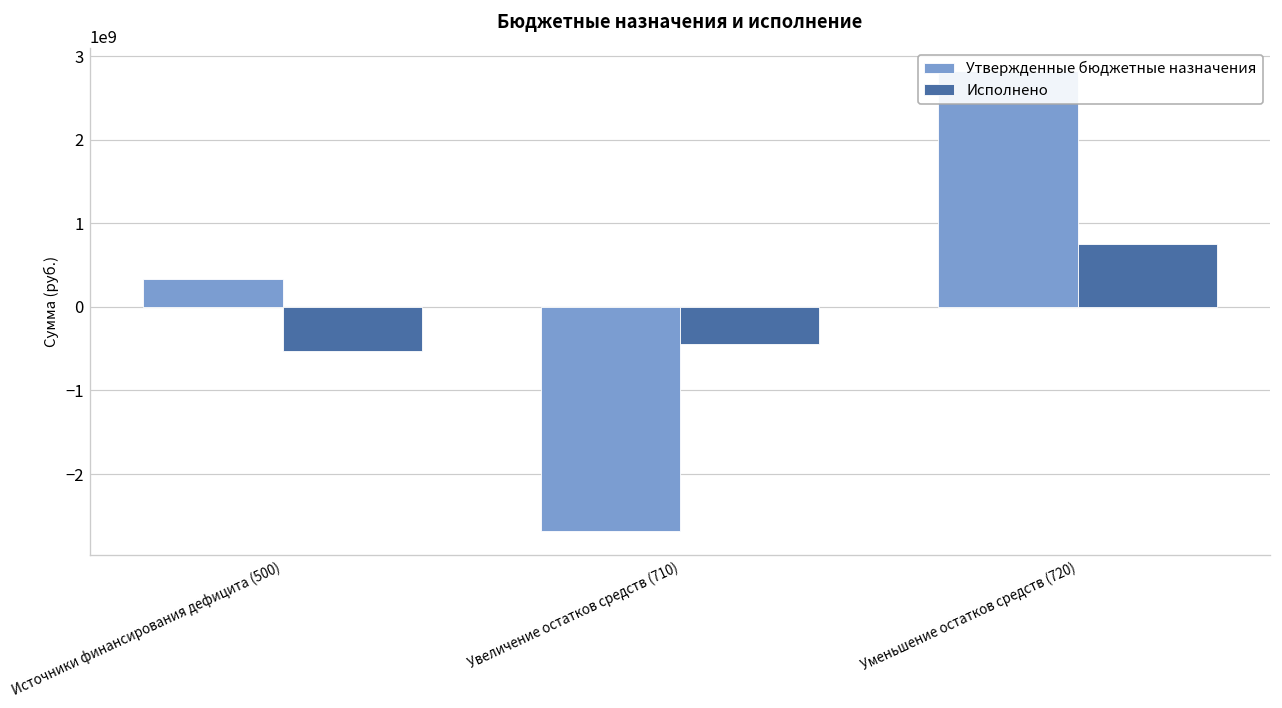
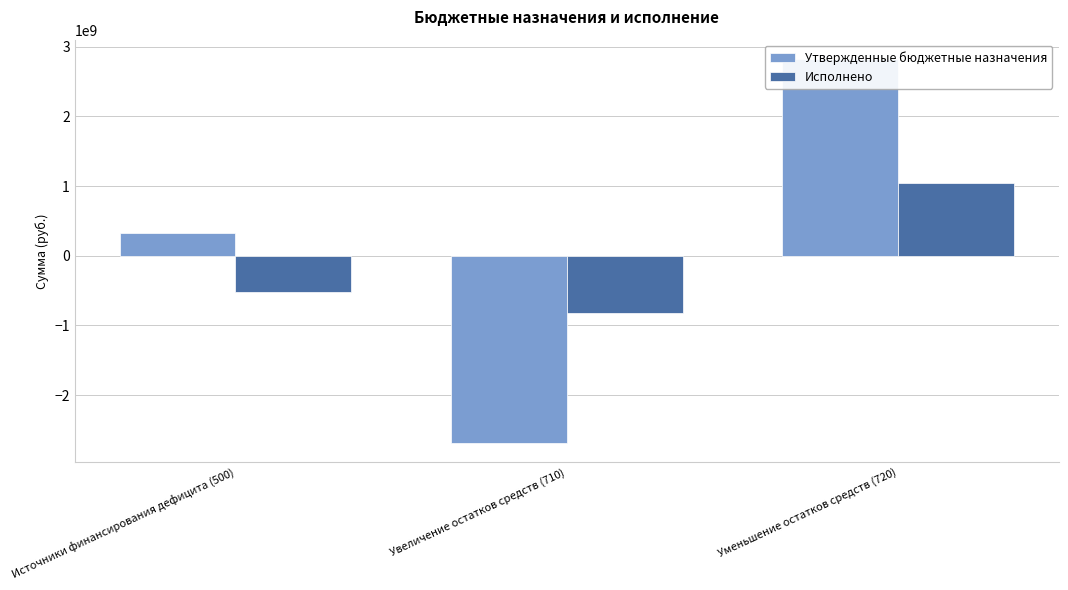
Исполнено, Увеличение остатков средств (710): -400000000 -> -800000000
Исполнено, Уменьшение остатков средств (720): 800000000 -> 1000000000
